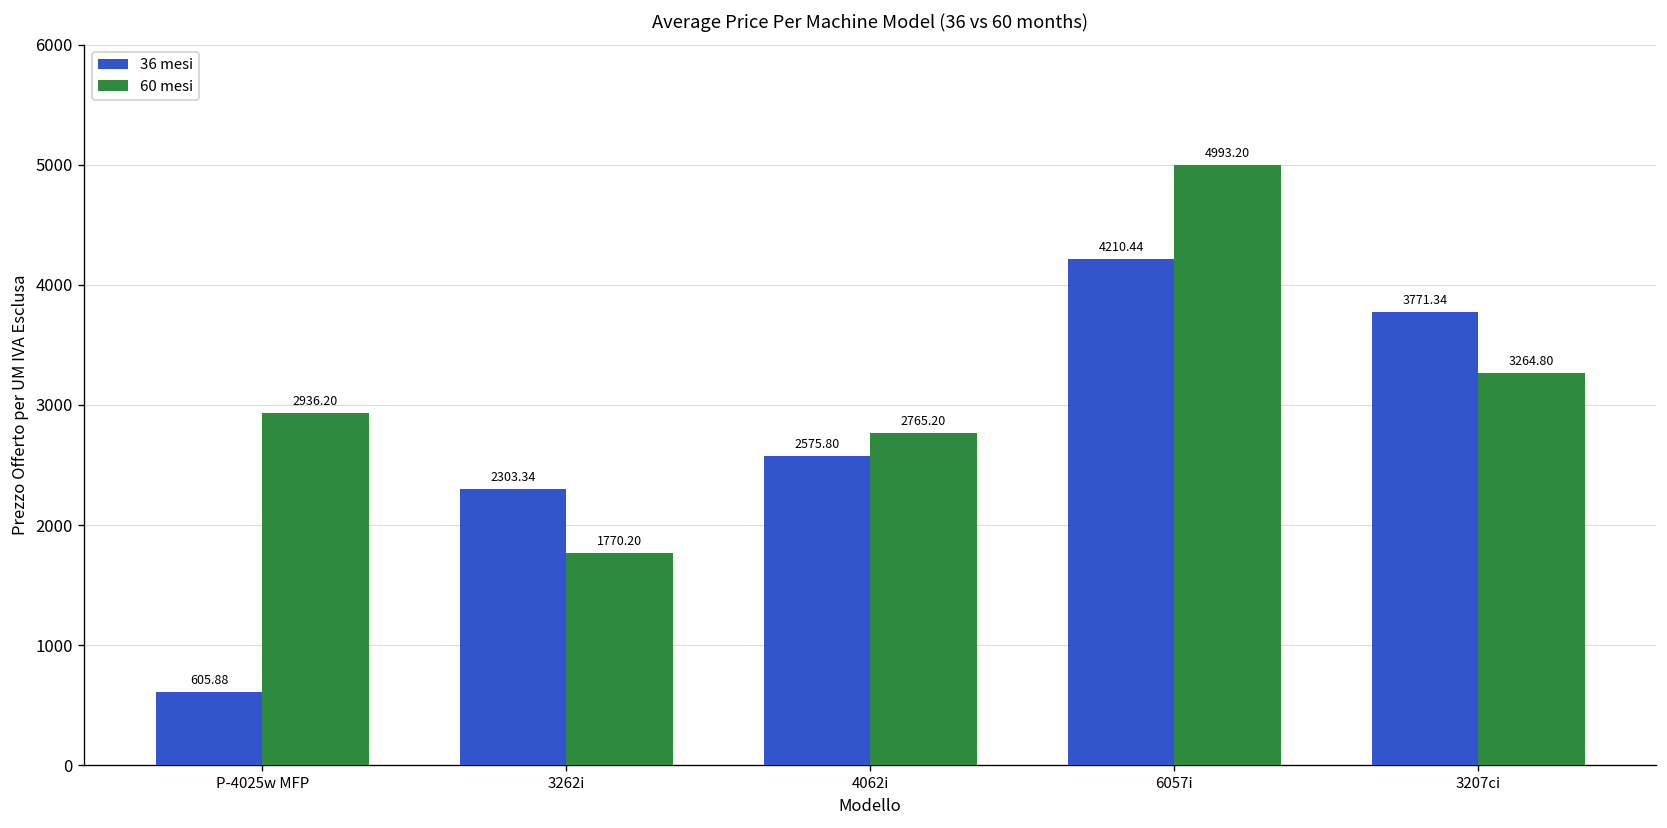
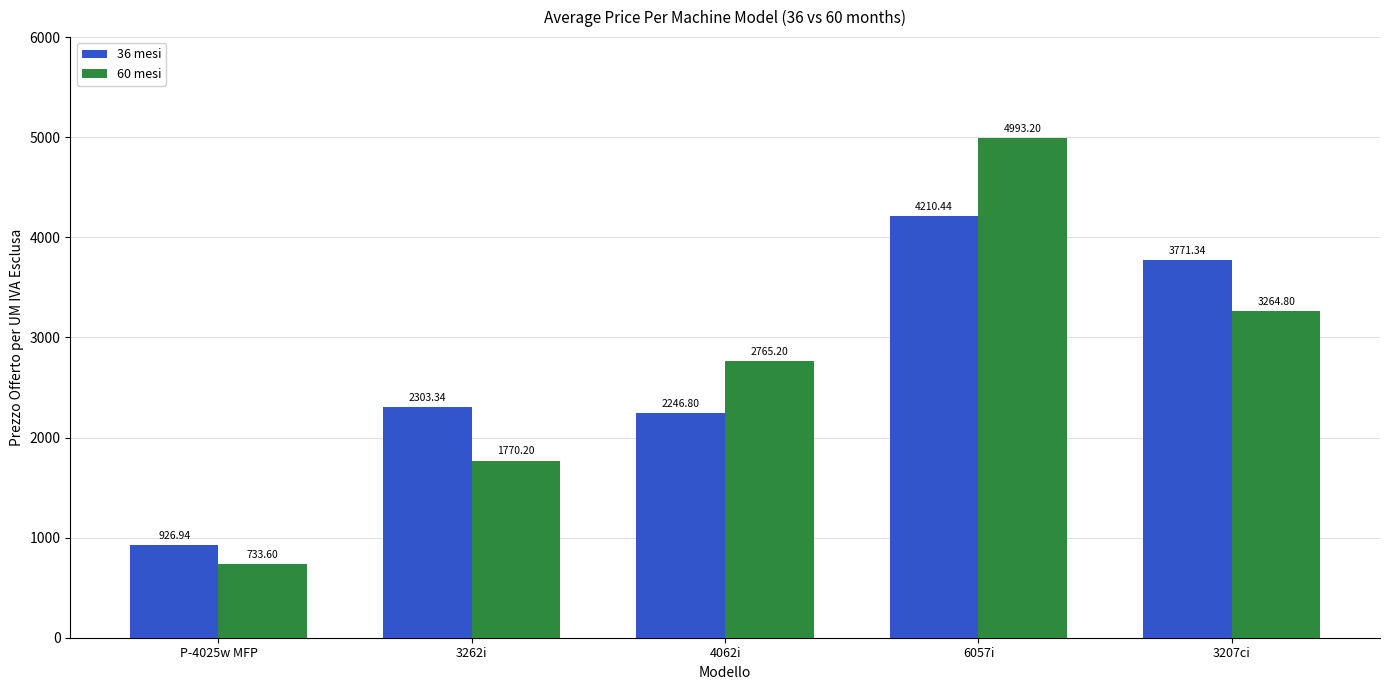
36 mesi, P-4025w MFP: 605.88 -> 926.94
60 mesi, P-4025w MFP: 2936.20 -> 733.60
36 mesi, 4062i: 2575.80 -> 2246.80
